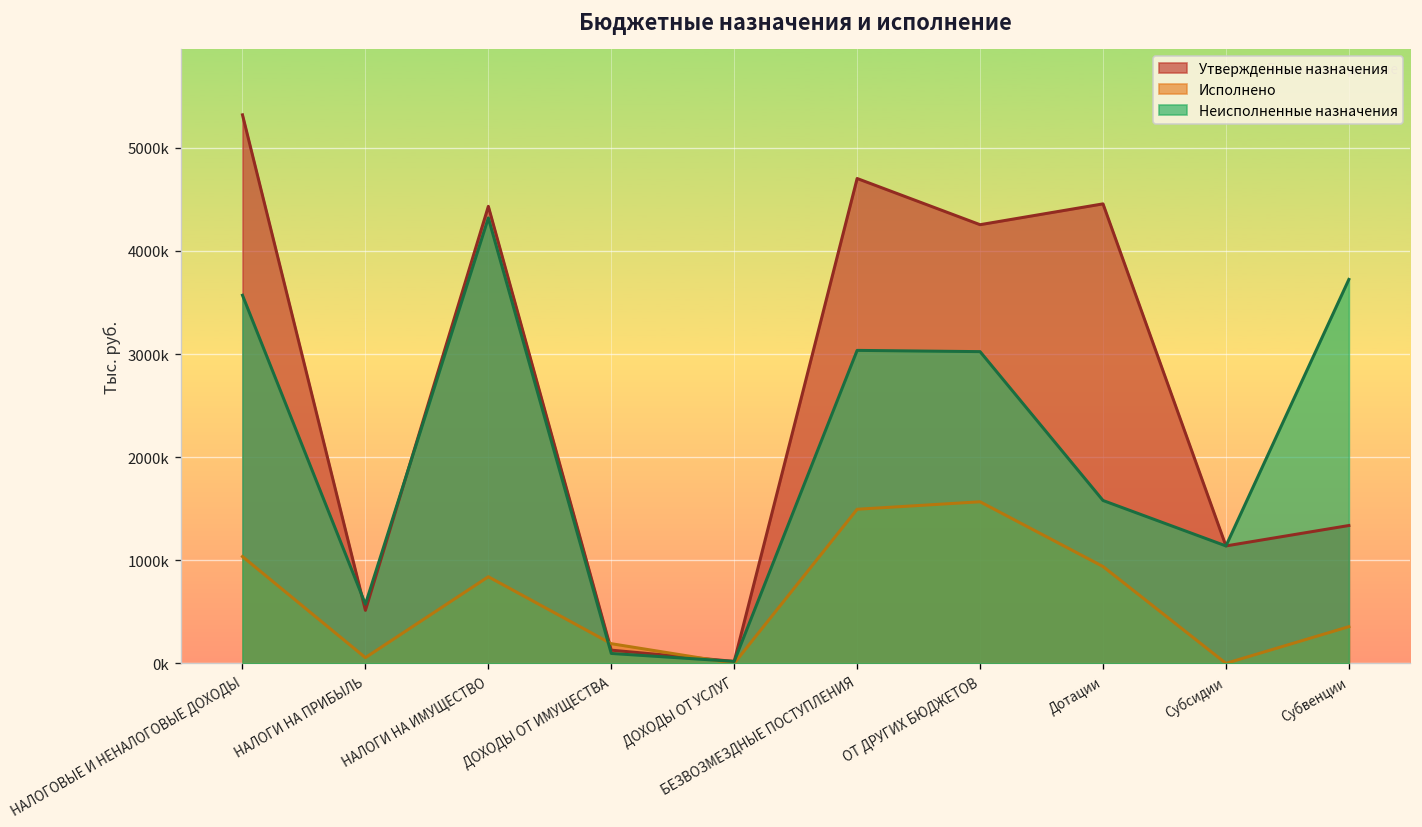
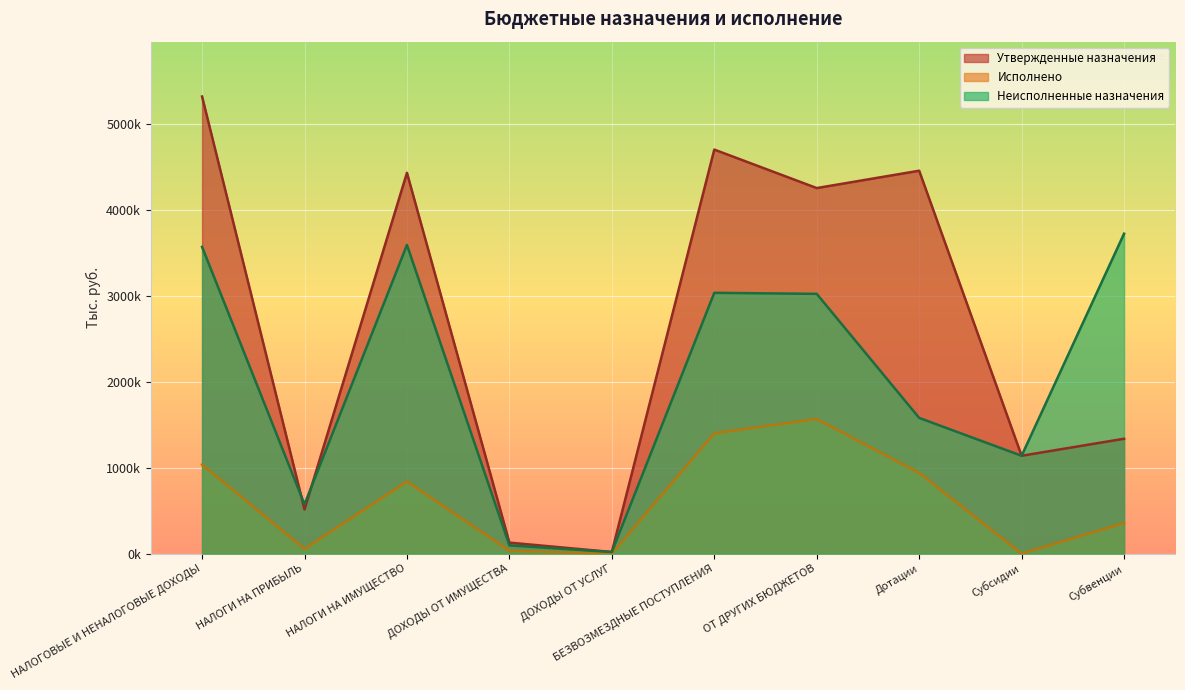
Неисполненные назначения, НАЛОГИ НА ИМУЩЕСТВО: 4300000 -> 3600000
Исполнено, ДОХОДЫ ОТ ИМУЩЕСТВА: 200000 -> 0
Исполнено, БЕЗВОЗМЕЗДНЫЕ ПОСТУПЛЕНИЯ: 1500000 -> 1400000
